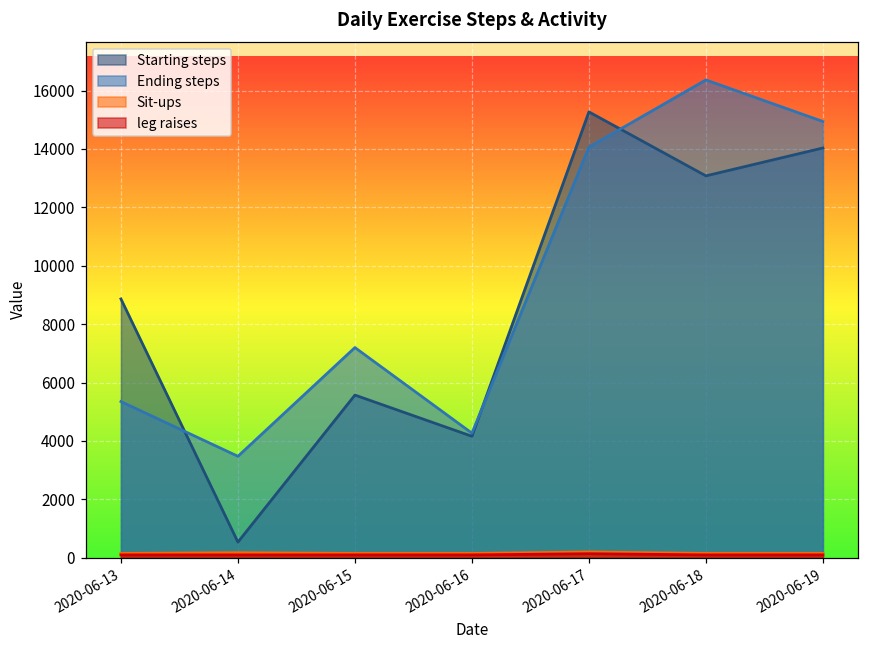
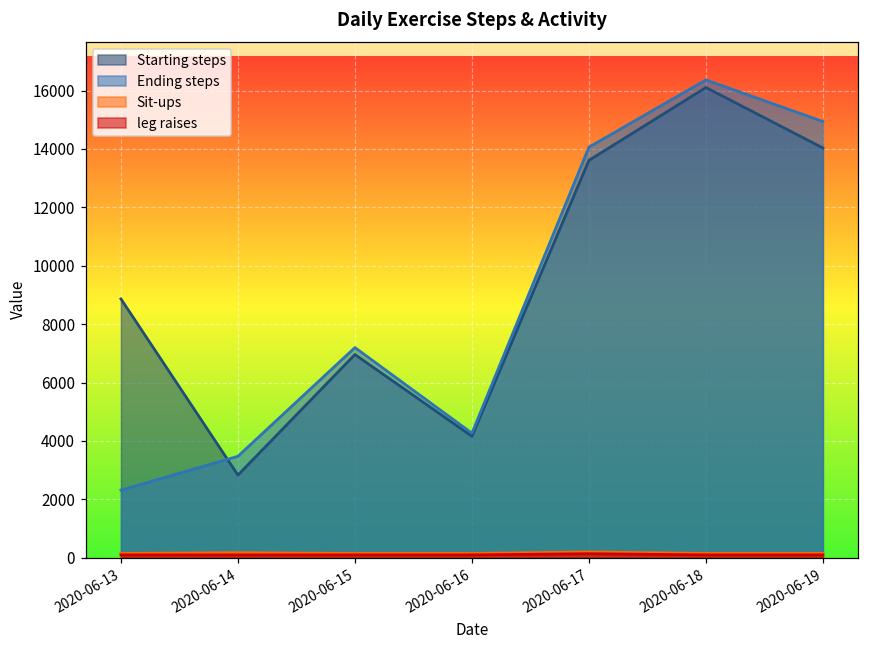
Ending steps, 2020-06-13: 5400 -> 2300
Starting steps, 2020-06-14: 500 -> 2800
Starting steps, 2020-06-15: 5600 -> 7000
Starting steps, 2020-06-17: 15300 -> 13600
Starting steps, 2020-06-18: 13100 -> 16100
